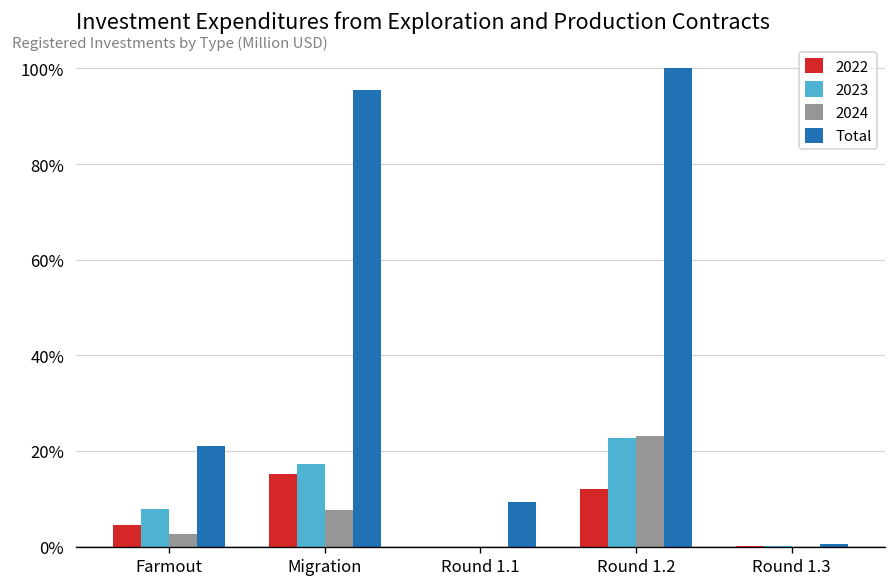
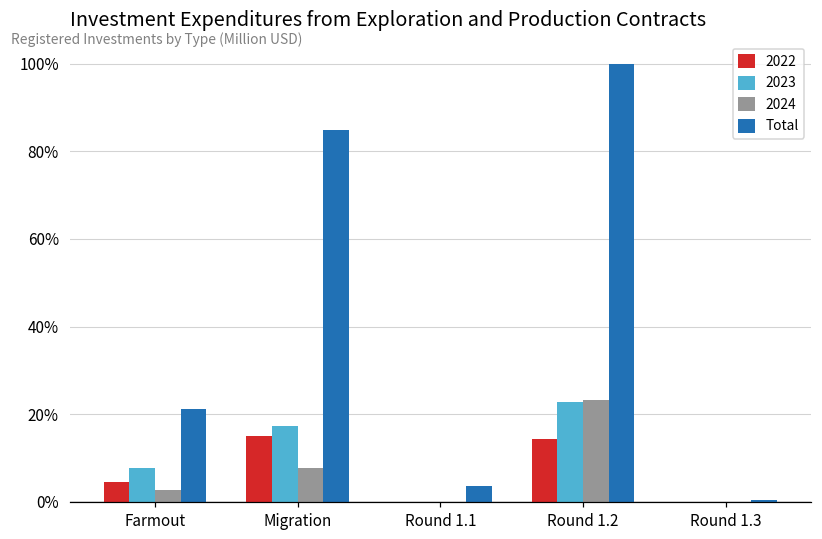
Total, Migration: 96% -> 85%
Total, Round 1.1: 9% -> 4%
2022, Round 1.2: 12% -> 14%
